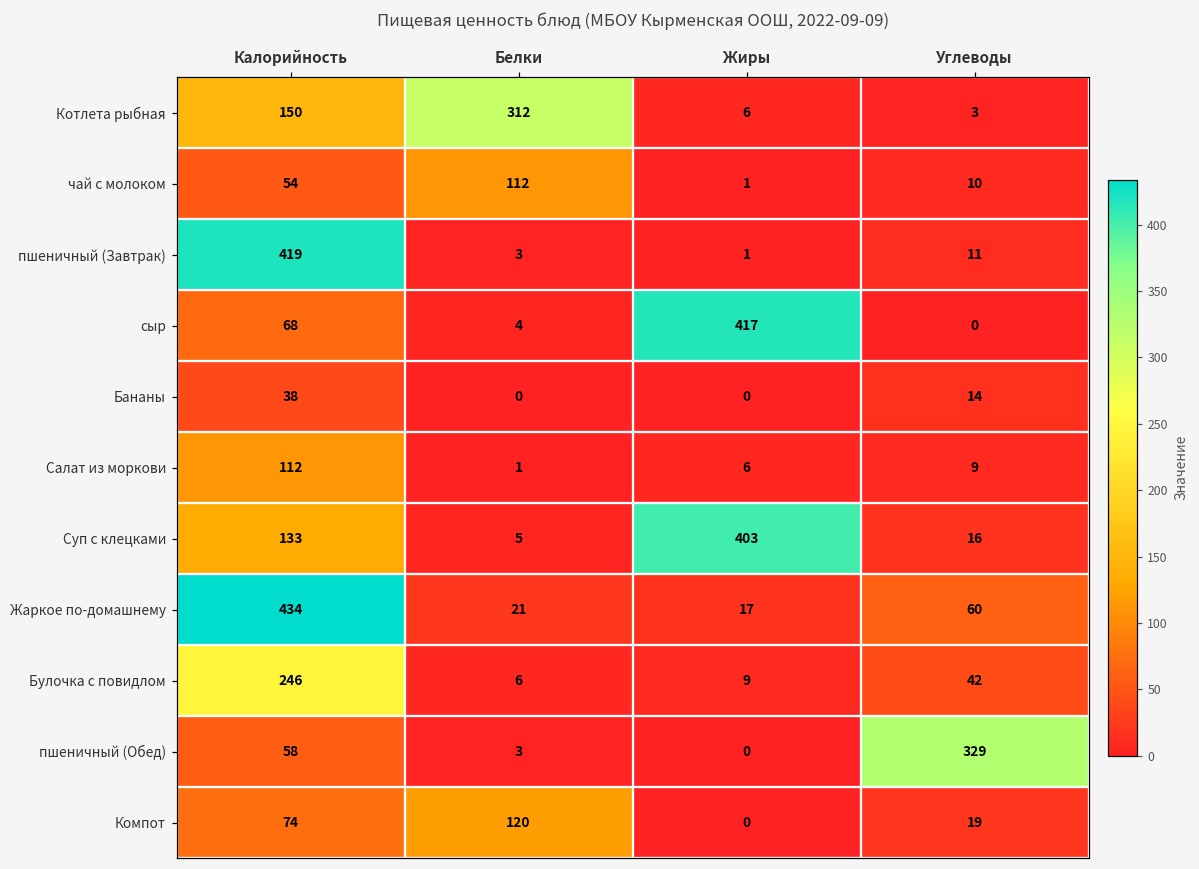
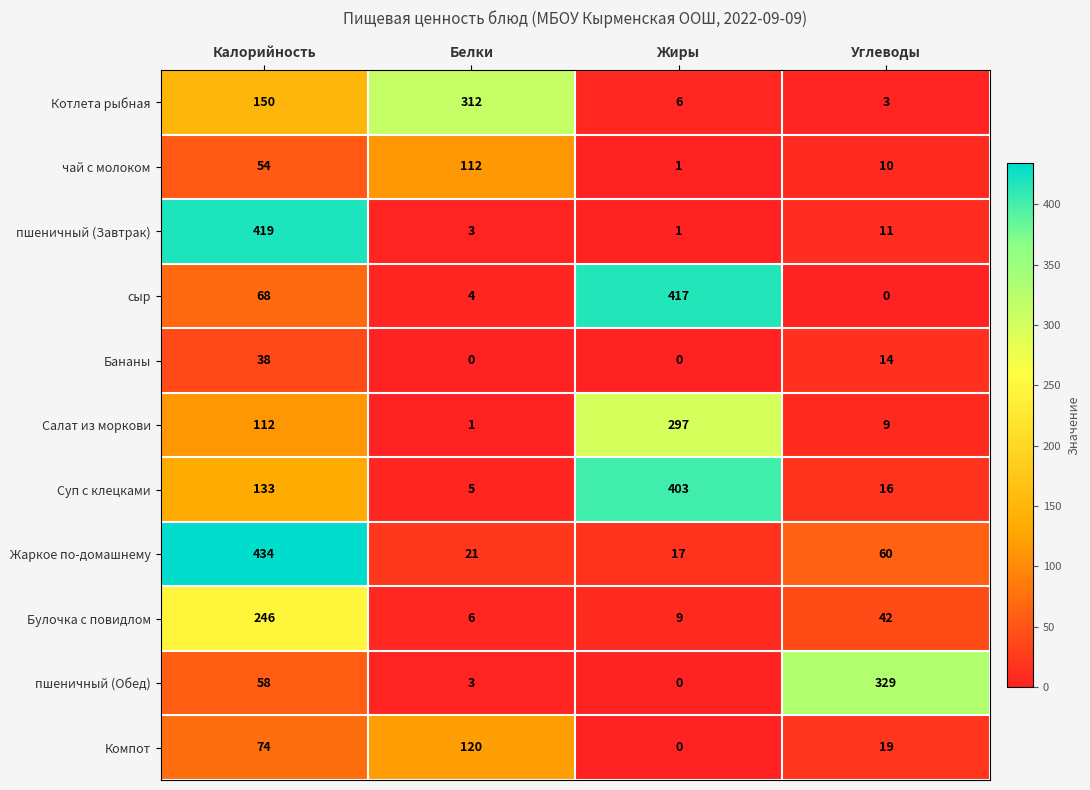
Салат из моркови, Жиры: 6 -> 297
